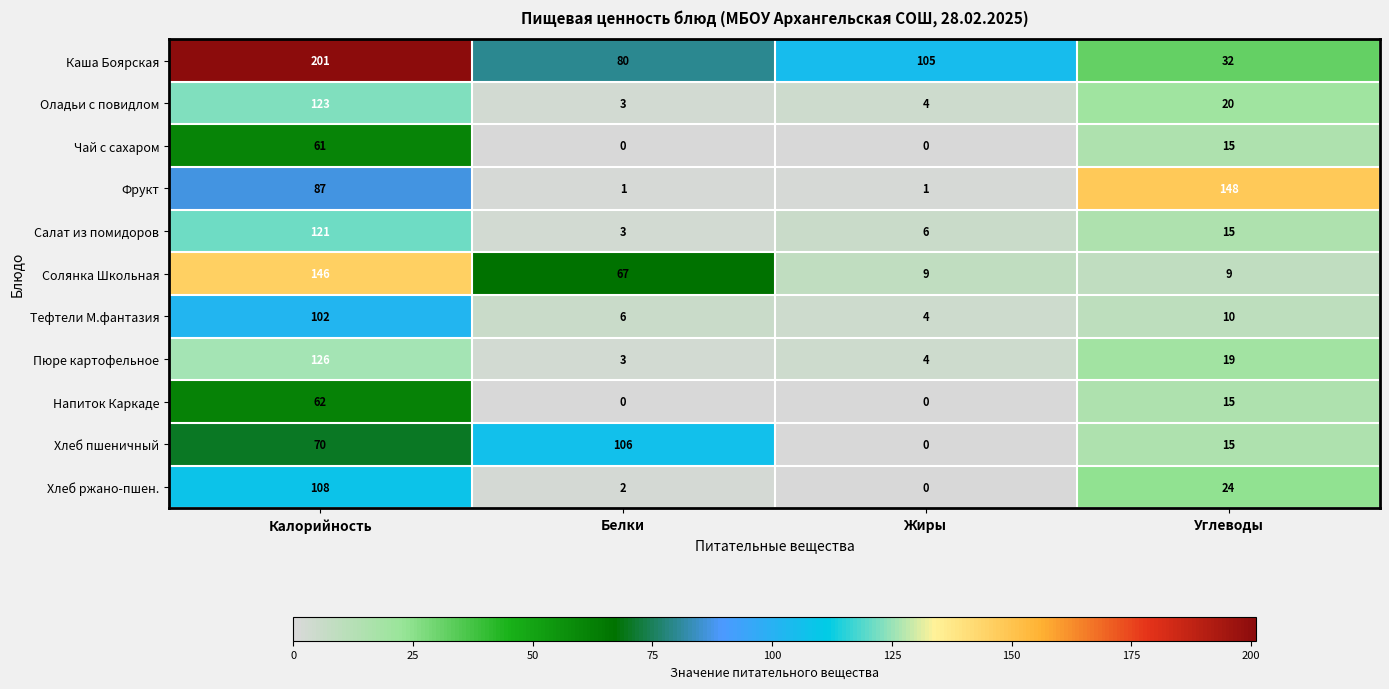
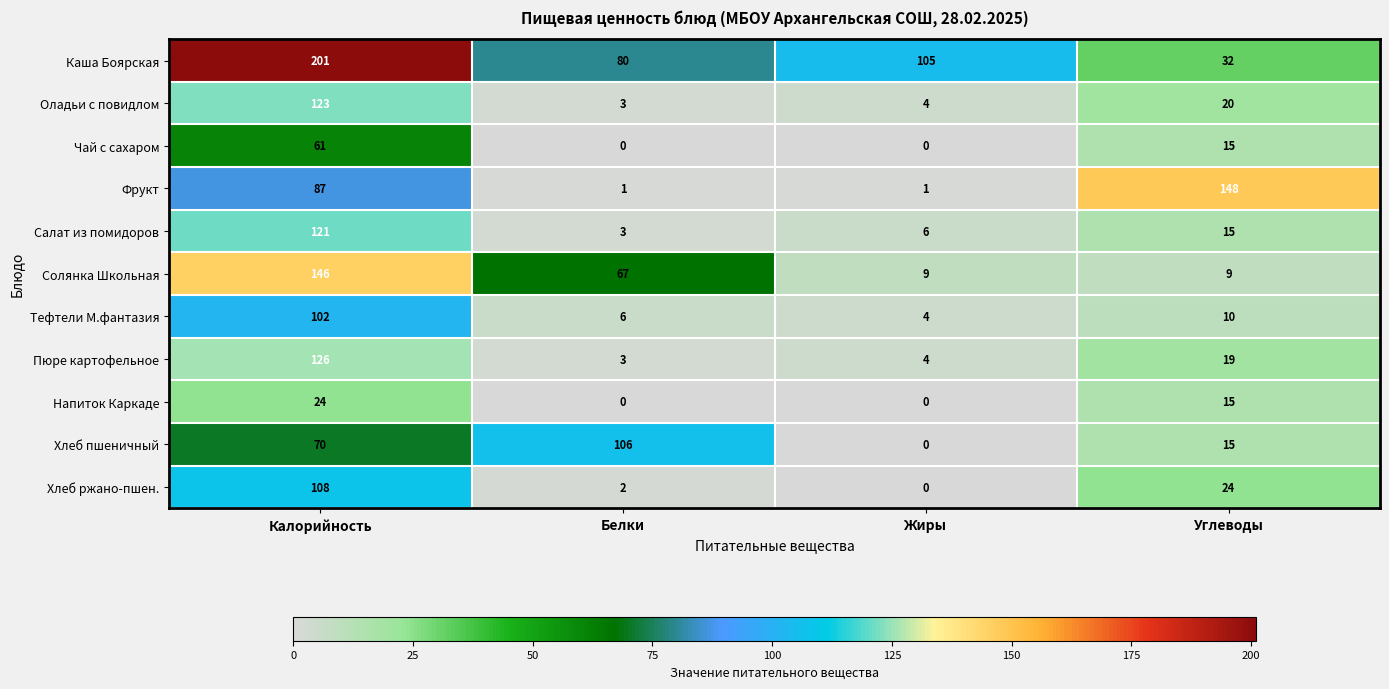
Напиток Каркаде, Калорийность: 62 -> 24
